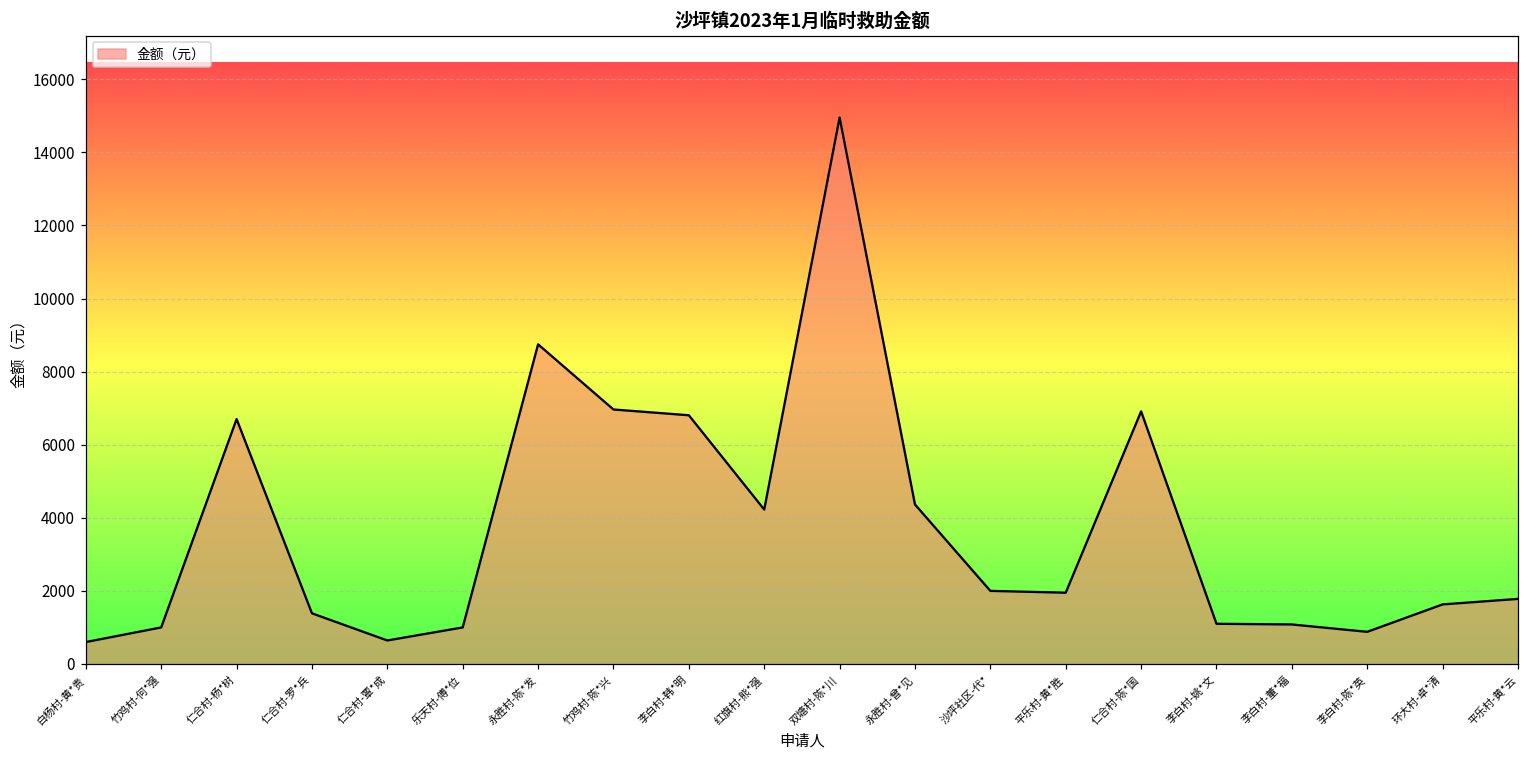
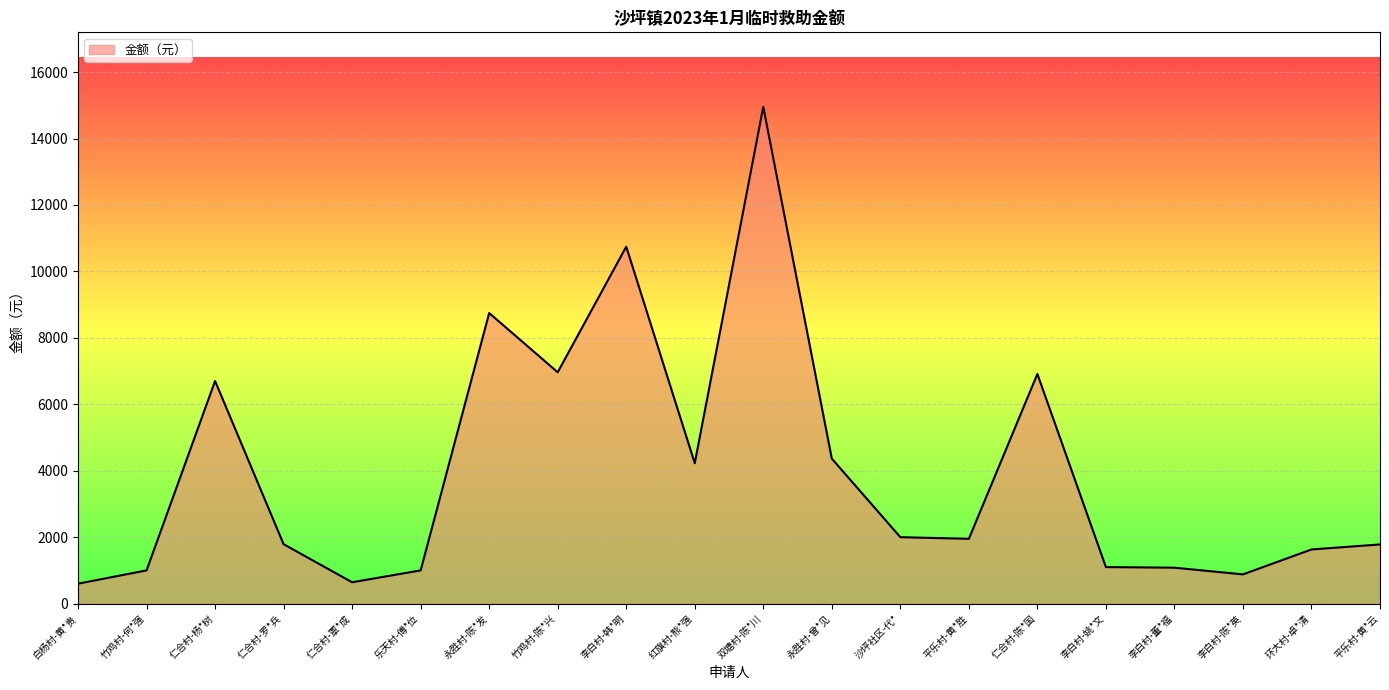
仁合村-罗*兵: 1400 -> 1800
李白村-韩*明: 6800 -> 10700
